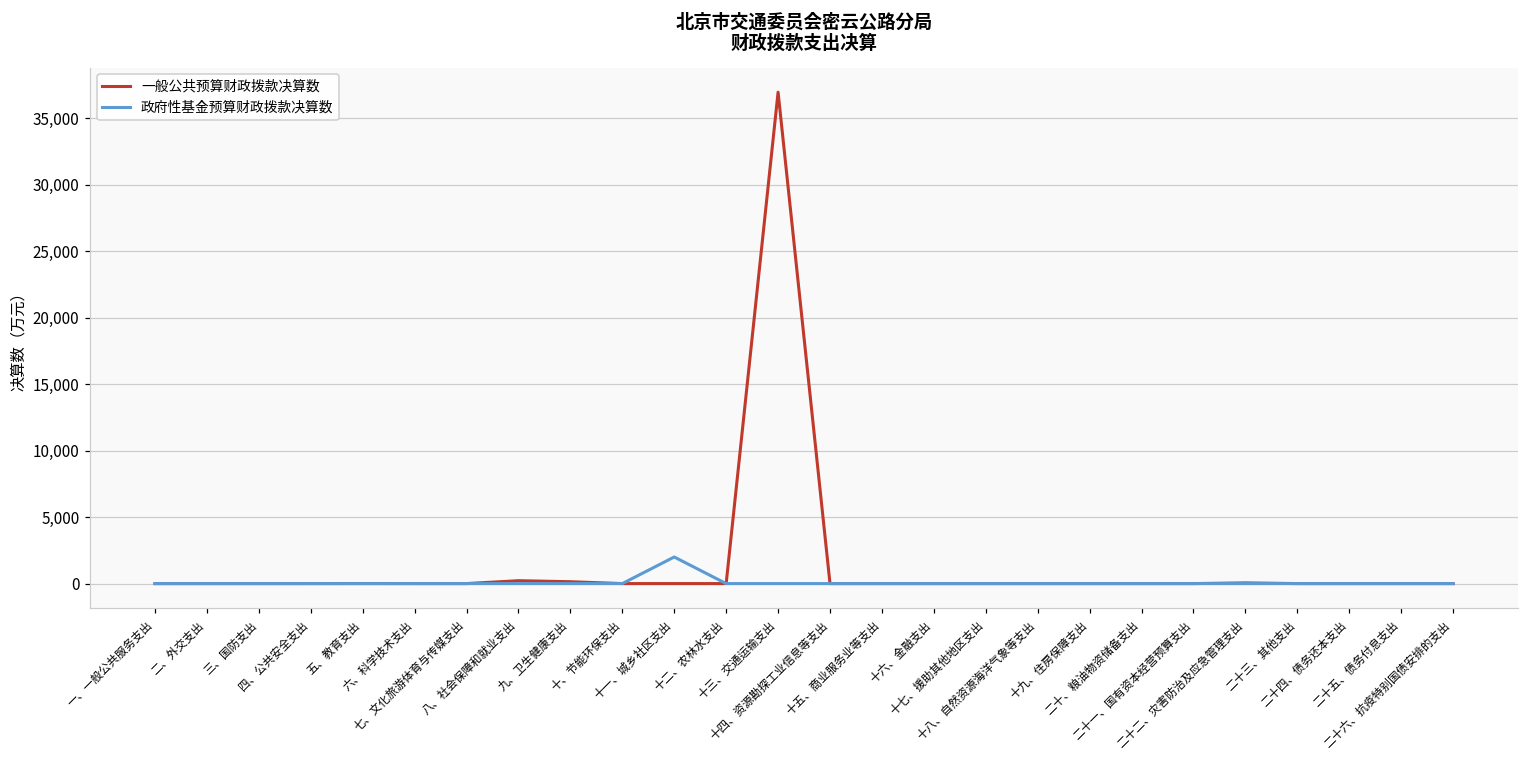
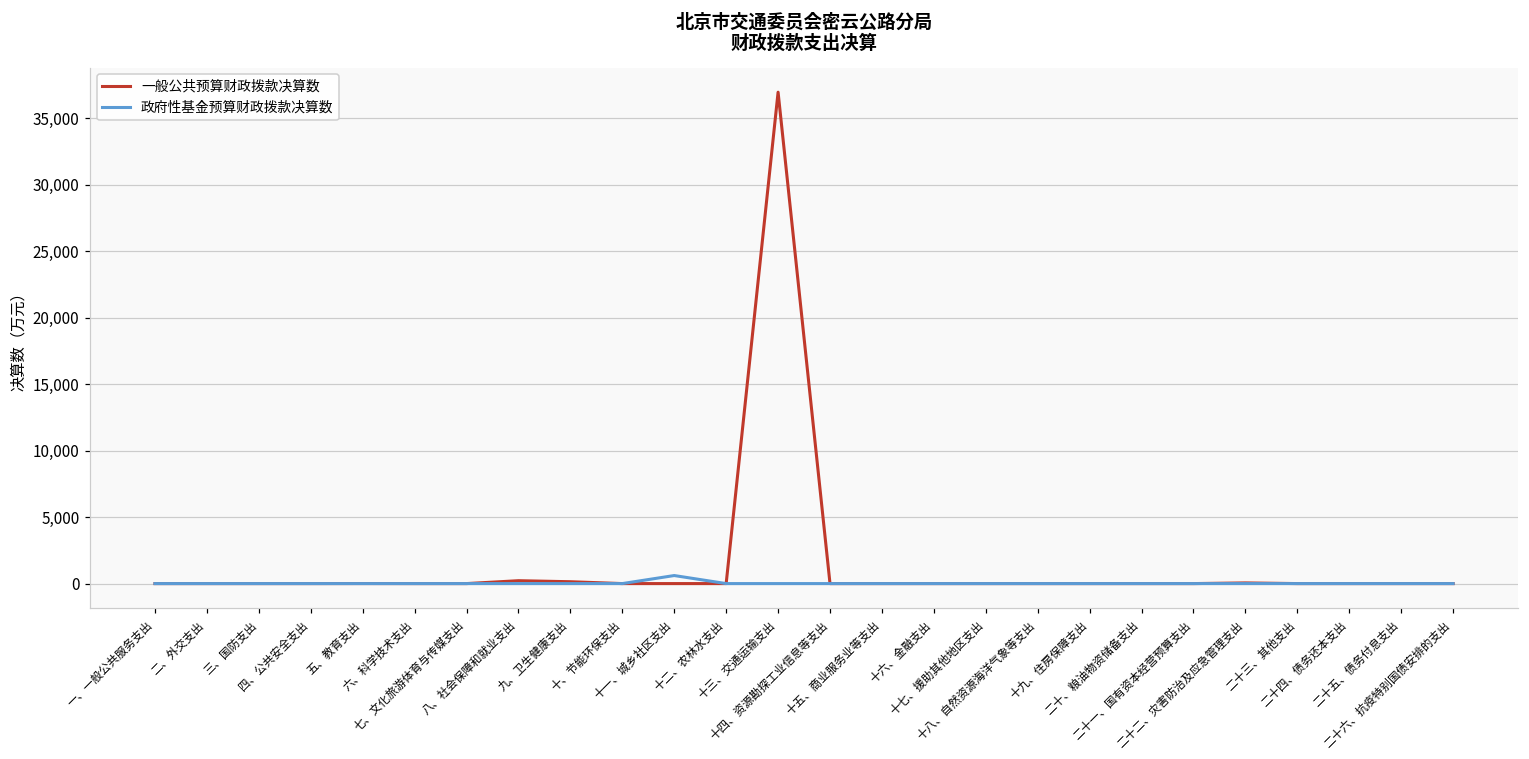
政府性基金预算财政拨款决算数, 十一、城乡社区支出: 2,000 -> 600
